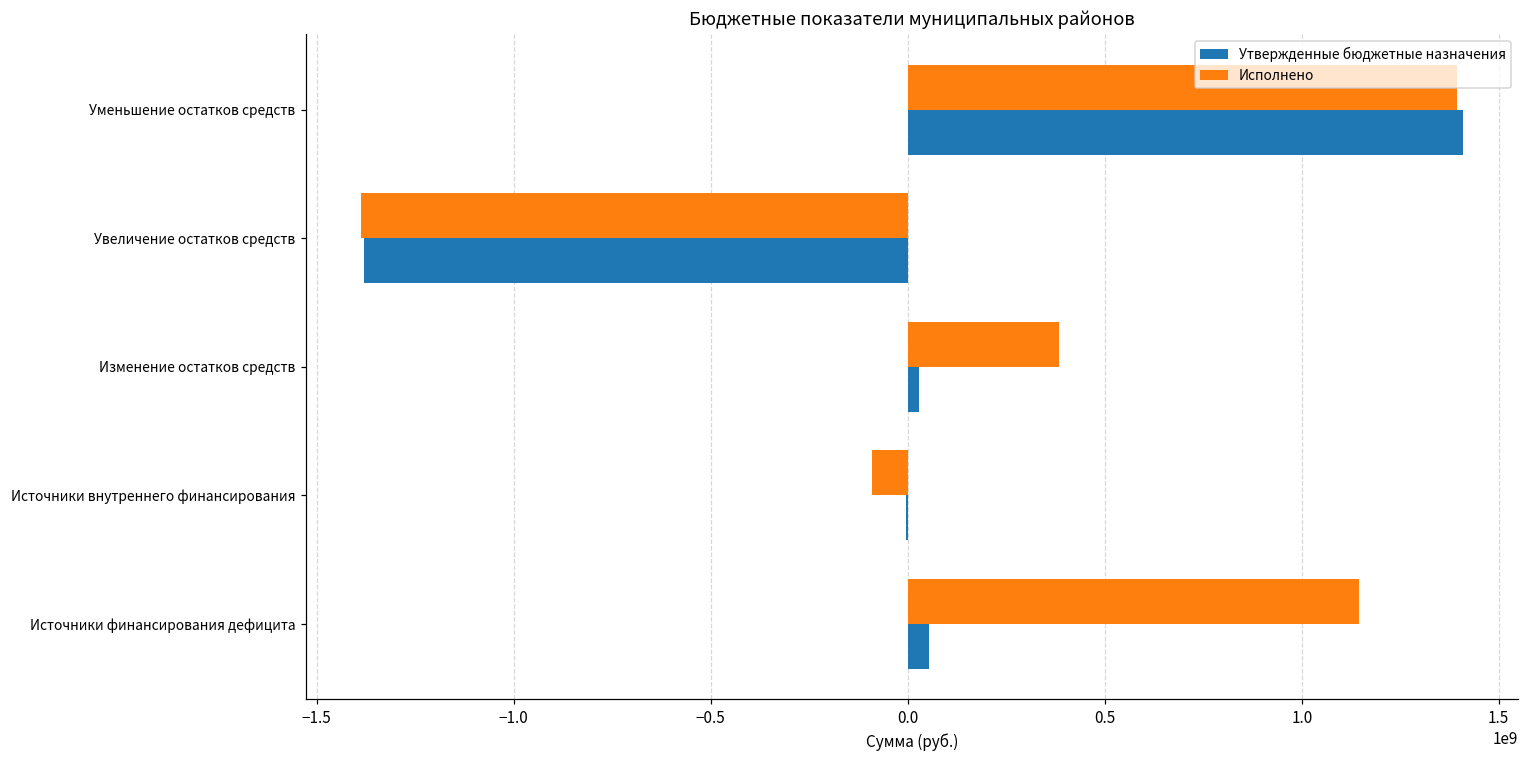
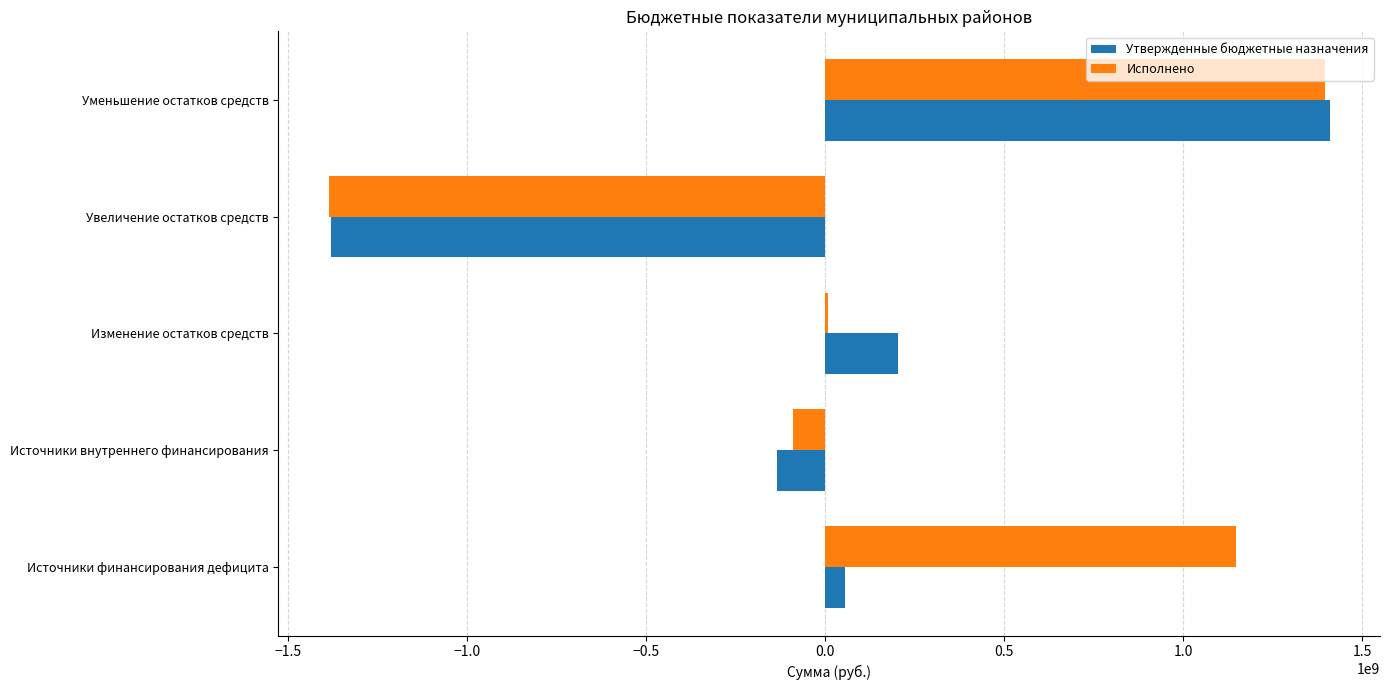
Исполнено, Изменение остатков средств: 380000000 -> 10000000
Утвержденные бюджетные назначения, Изменение остатков средств: 30000000 -> 200000000
Утвержденные бюджетные назначения, Источники внутреннего финансирования: 0 -> -130000000
